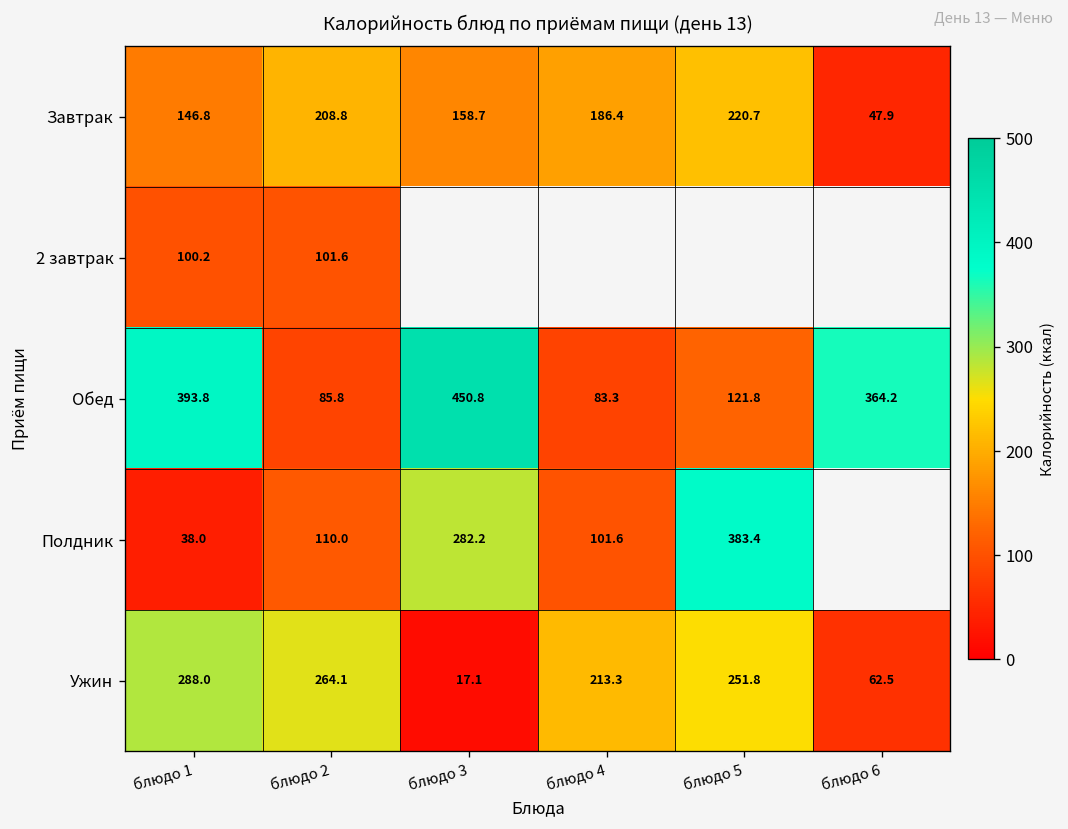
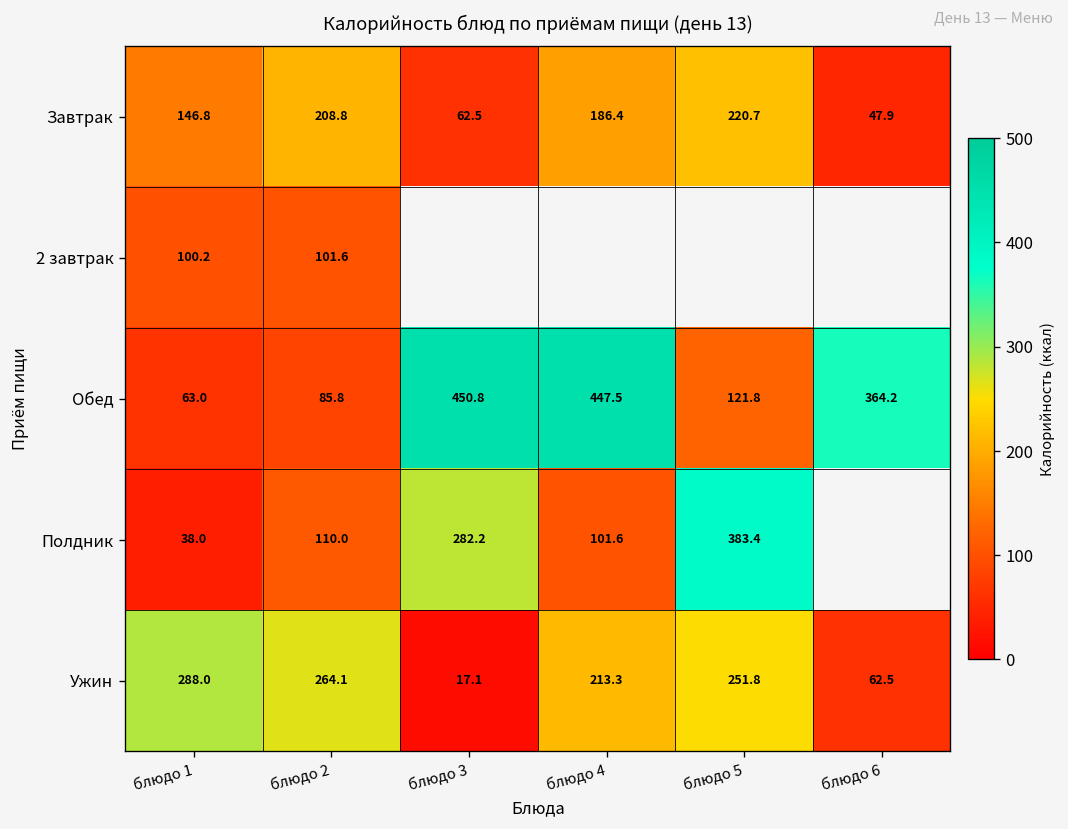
Завтрак, блюдо 3: 158.7 -> 62.5
Обед, блюдо 1: 393.8 -> 63.0
Обед, блюдо 4: 83.3 -> 447.5
